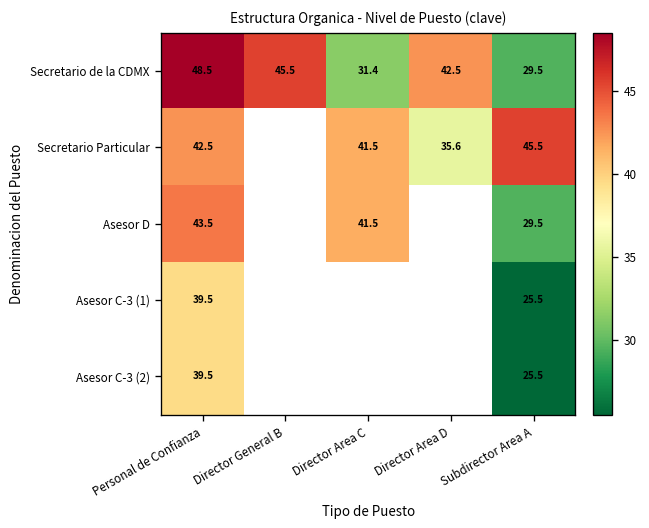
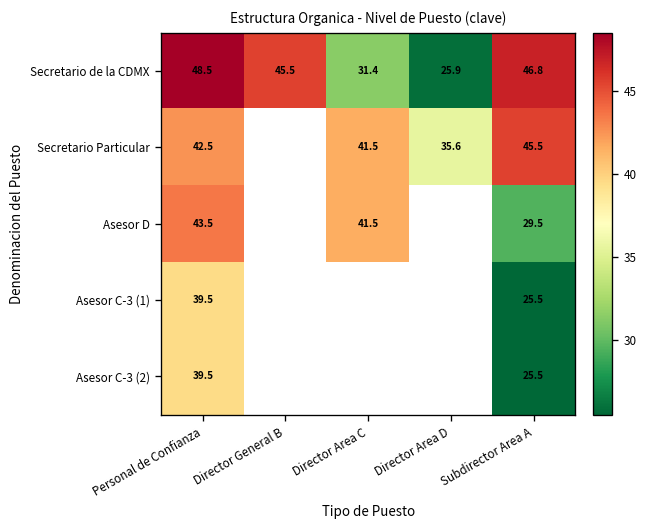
Secretario de la CDMX, Director Area D: 42.5 -> 25.9
Secretario de la CDMX, Subdirector Area A: 29.5 -> 46.8
